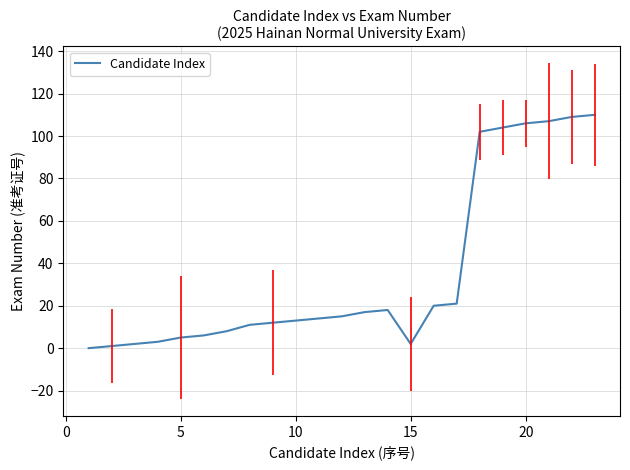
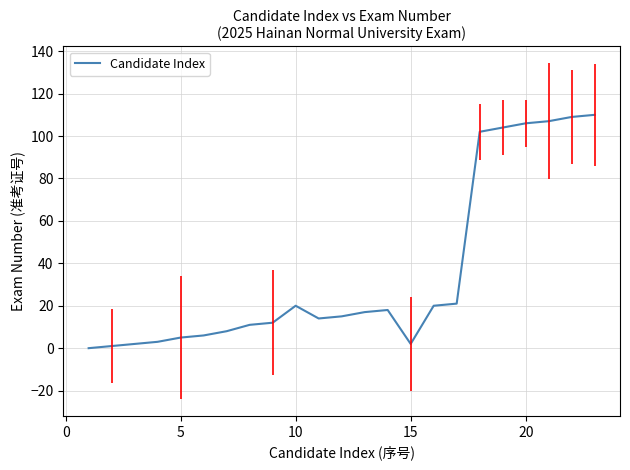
10: 13 -> 20
